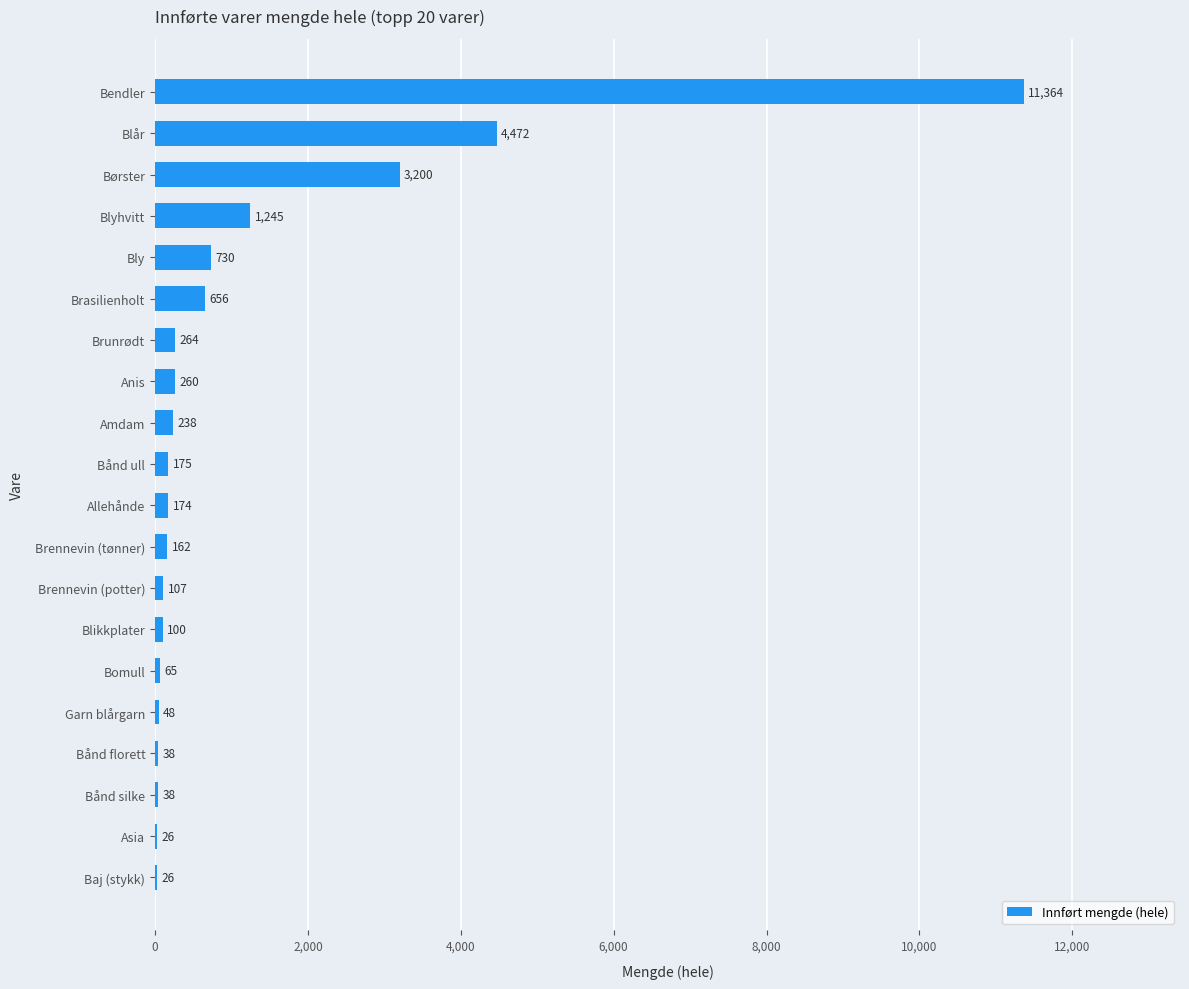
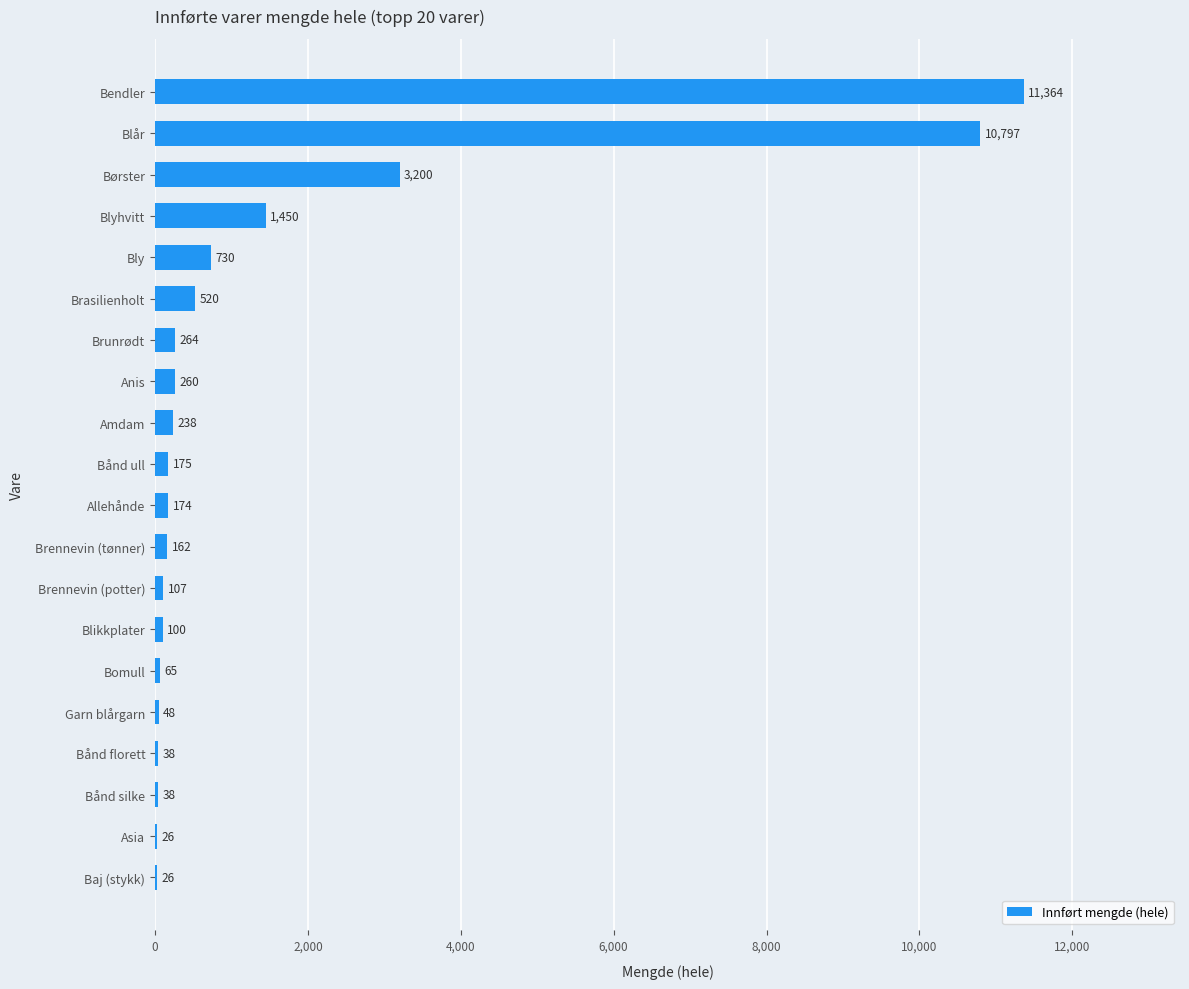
Blår: 4,472 -> 10,797
Blyhvitt: 1,245 -> 1,450
Brasilienholt: 656 -> 520
